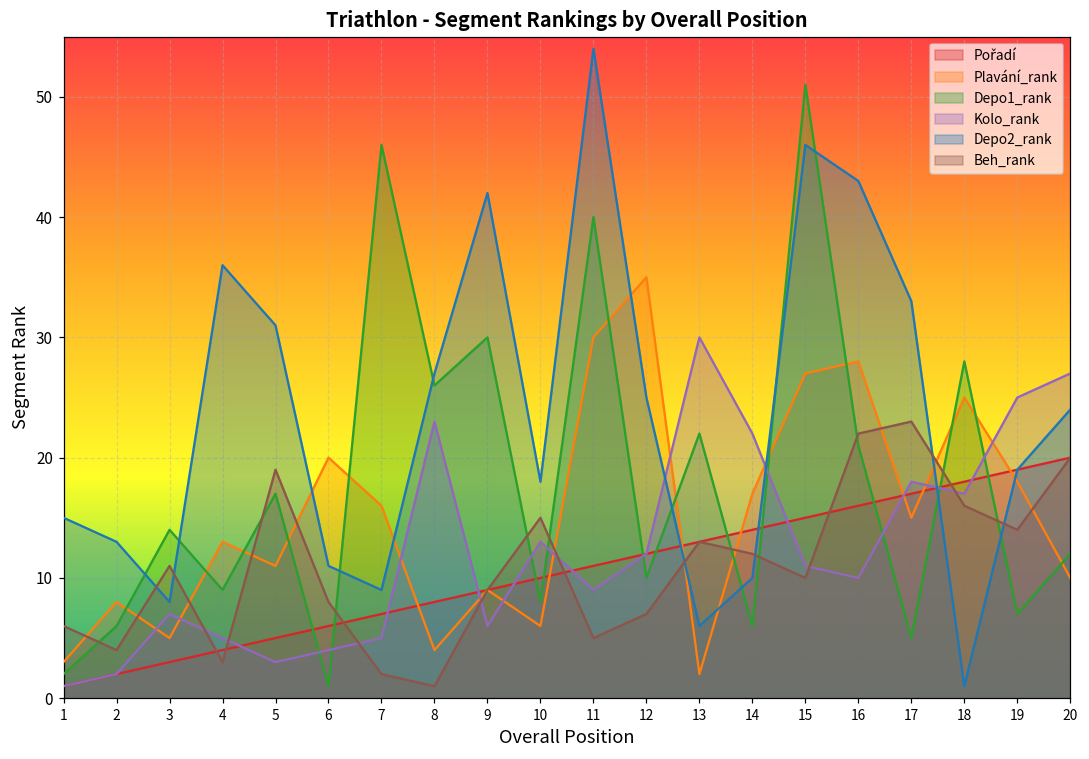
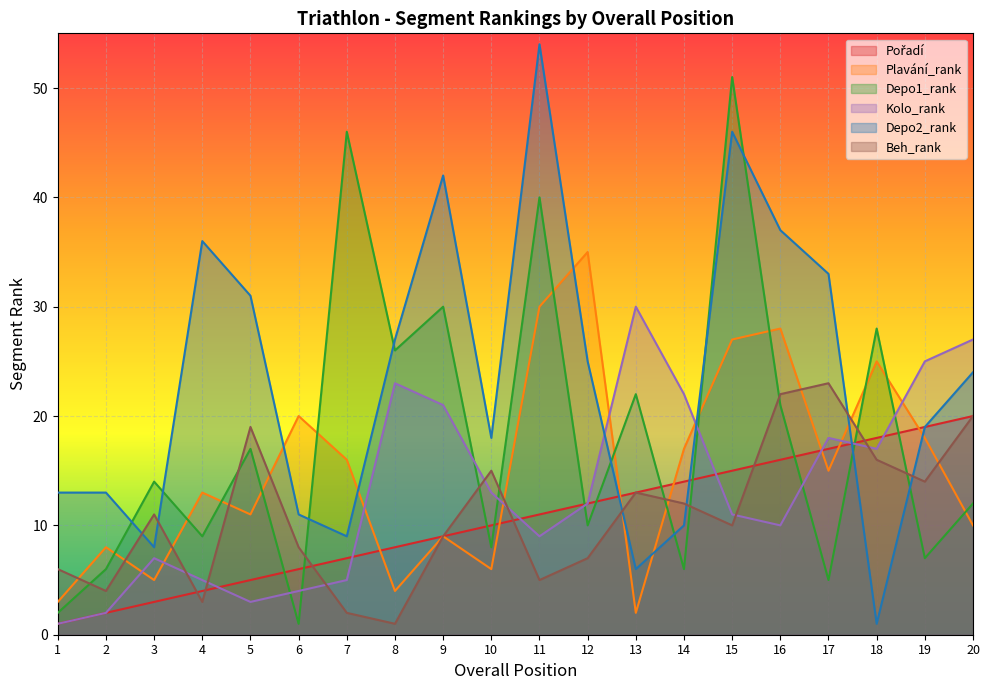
Depo2_rank, 1: 15 -> 13
Kolo_rank, 9: 6 -> 21
Depo2_rank, 16: 43 -> 37
